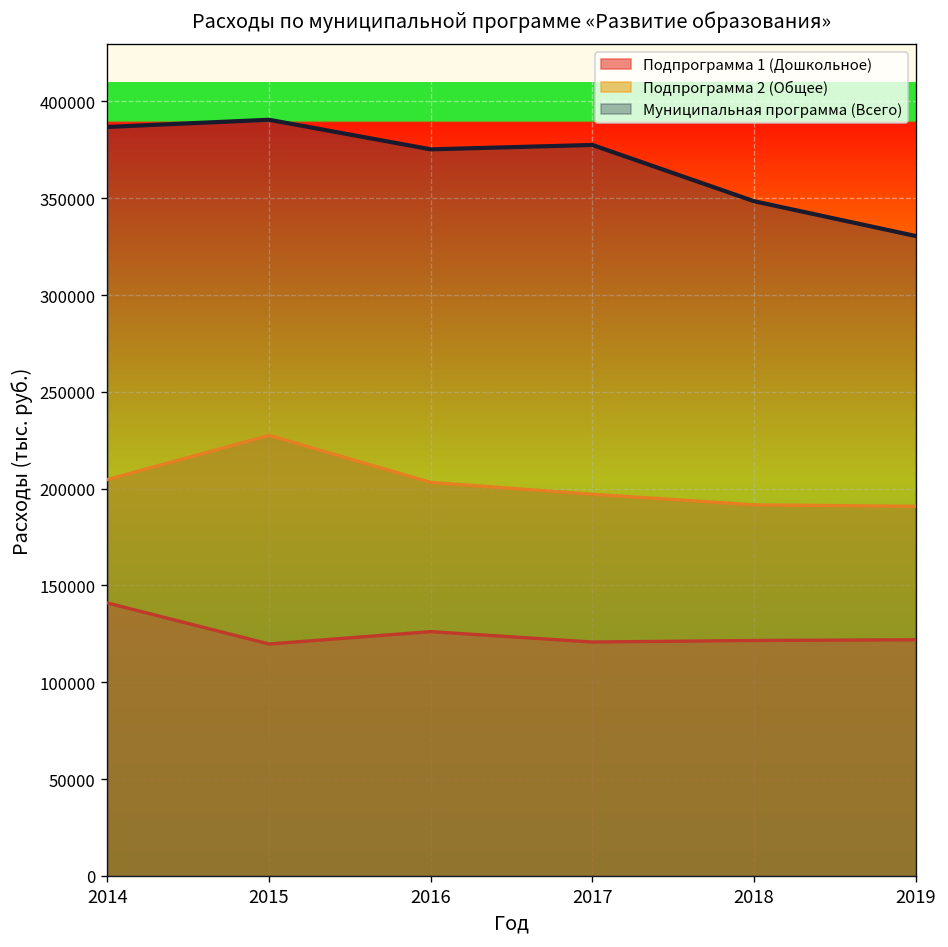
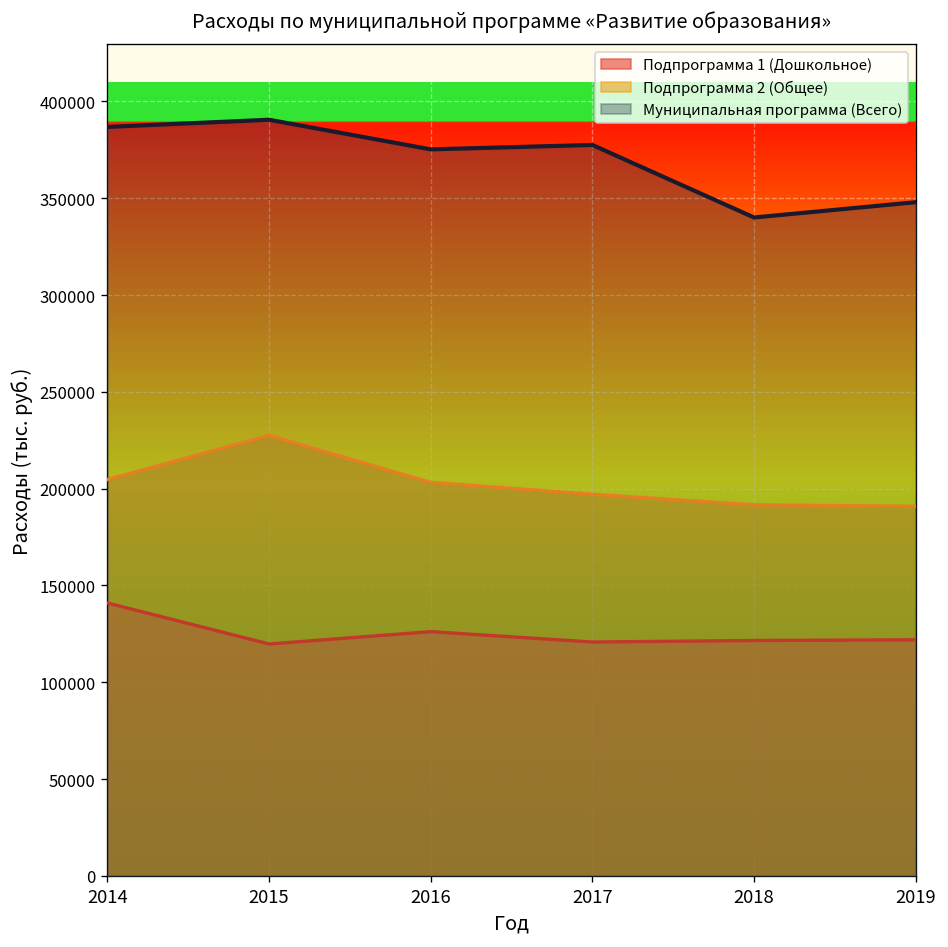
Муниципальная программа (Всего), 2018: 348000 -> 340000
Муниципальная программа (Всего), 2019: 331000 -> 348000
